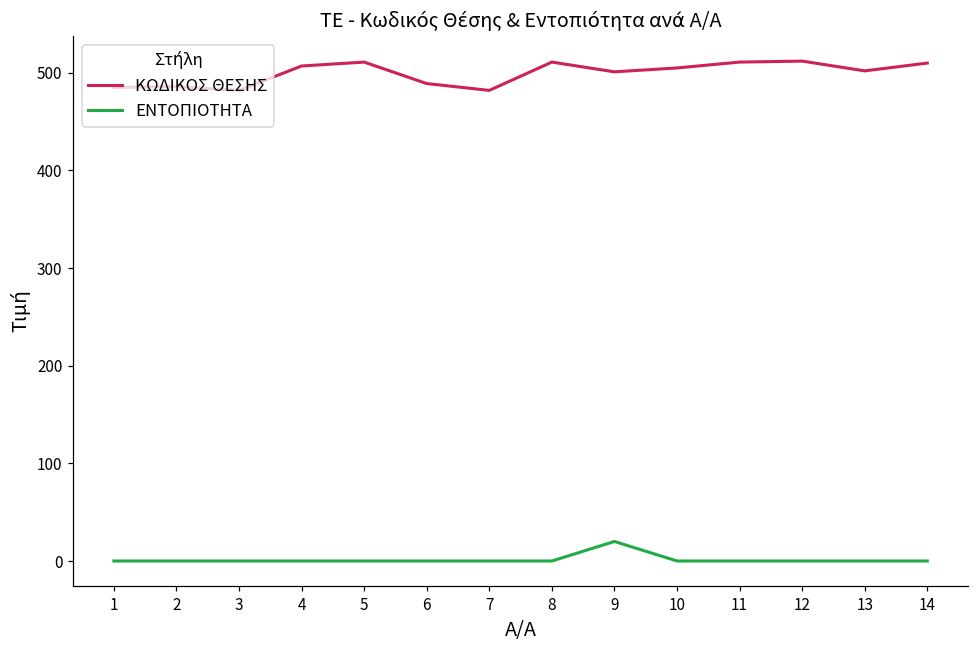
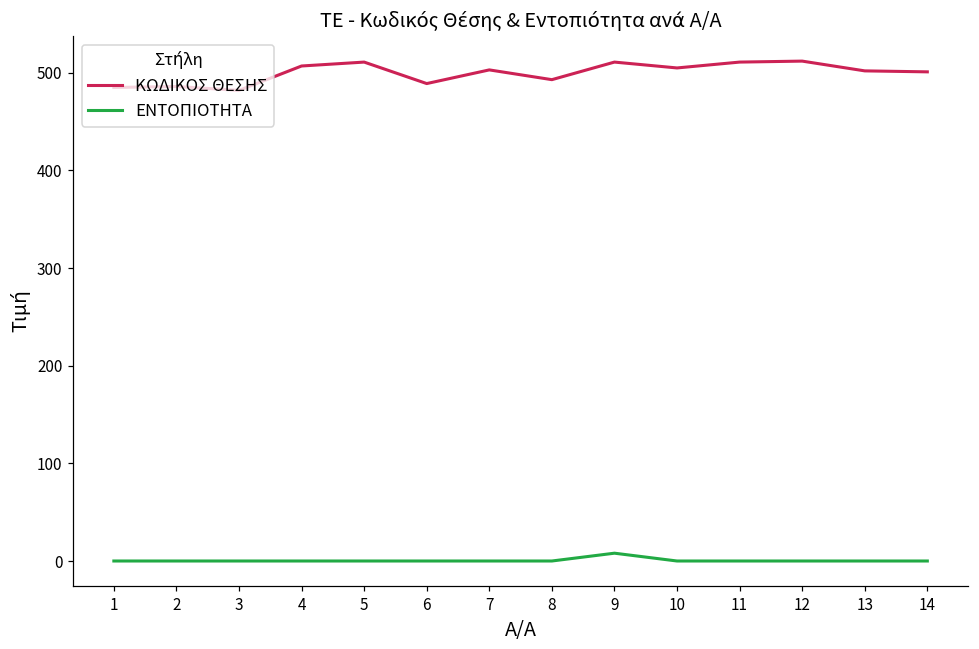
ΚΩΔΙΚΟΣ ΘΕΣΗΣ, 7: 480 -> 500
ΚΩΔΙΚΟΣ ΘΕΣΗΣ, 8: 510 -> 490
ΚΩΔΙΚΟΣ ΘΕΣΗΣ, 9: 500 -> 510
ΕΝΤΟΠΙΟΤΗΤΑ, 9: 20 -> 10
ΚΩΔΙΚΟΣ ΘΕΣΗΣ, 14: 510 -> 500
